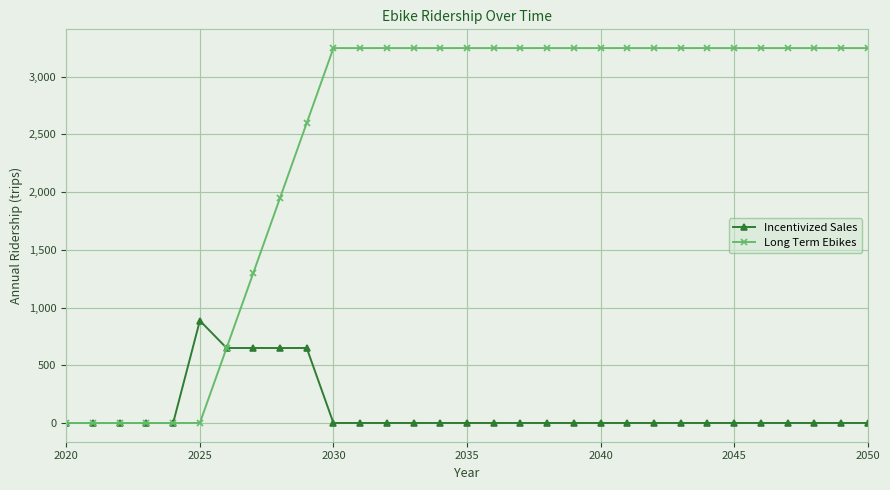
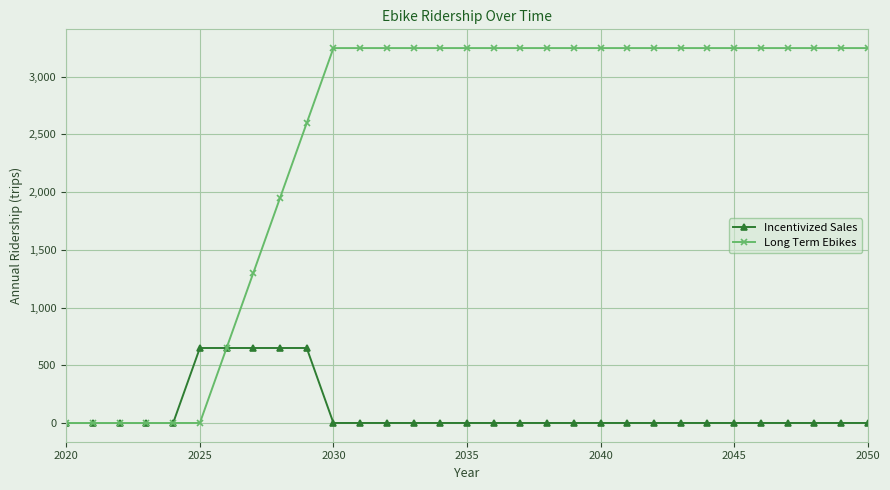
Incentivized Sales, 2025: 890 -> 650
